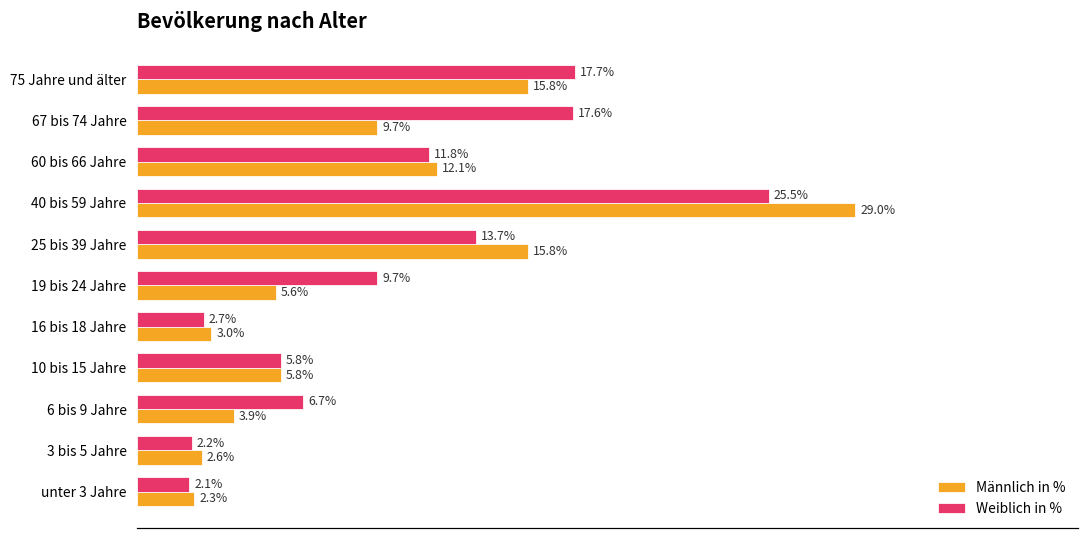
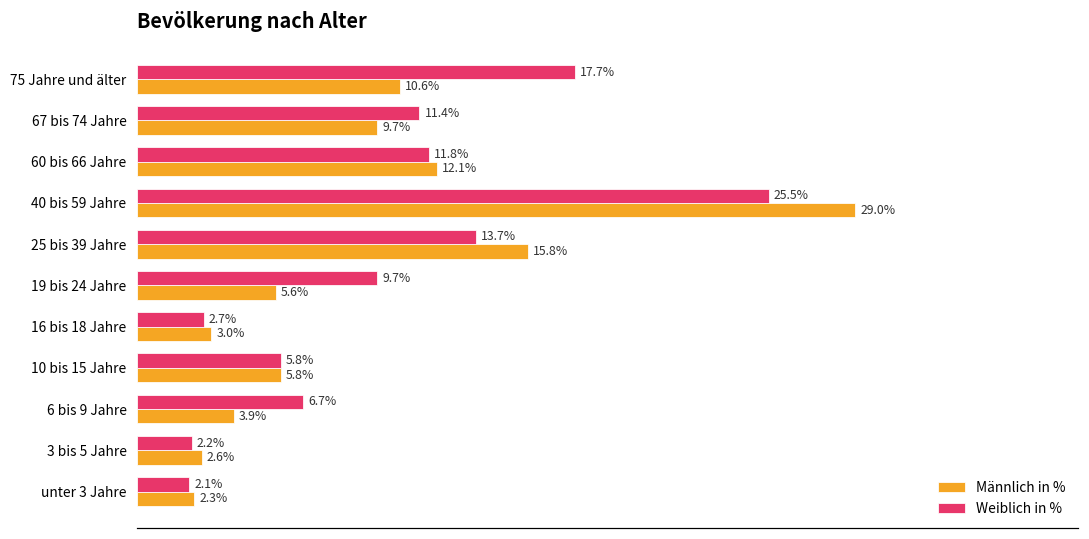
Männlich in %, 75 Jahre und älter: 15.8% -> 10.6%
Weiblich in %, 67 bis 74 Jahre: 17.6% -> 11.4%
